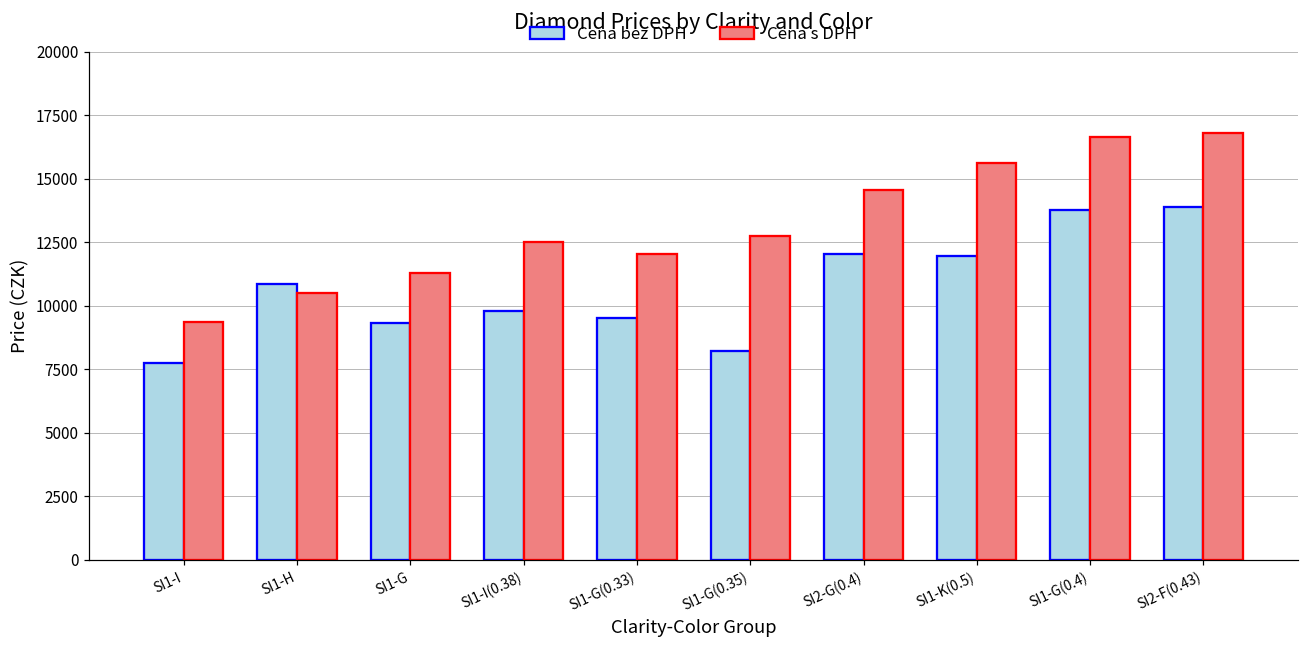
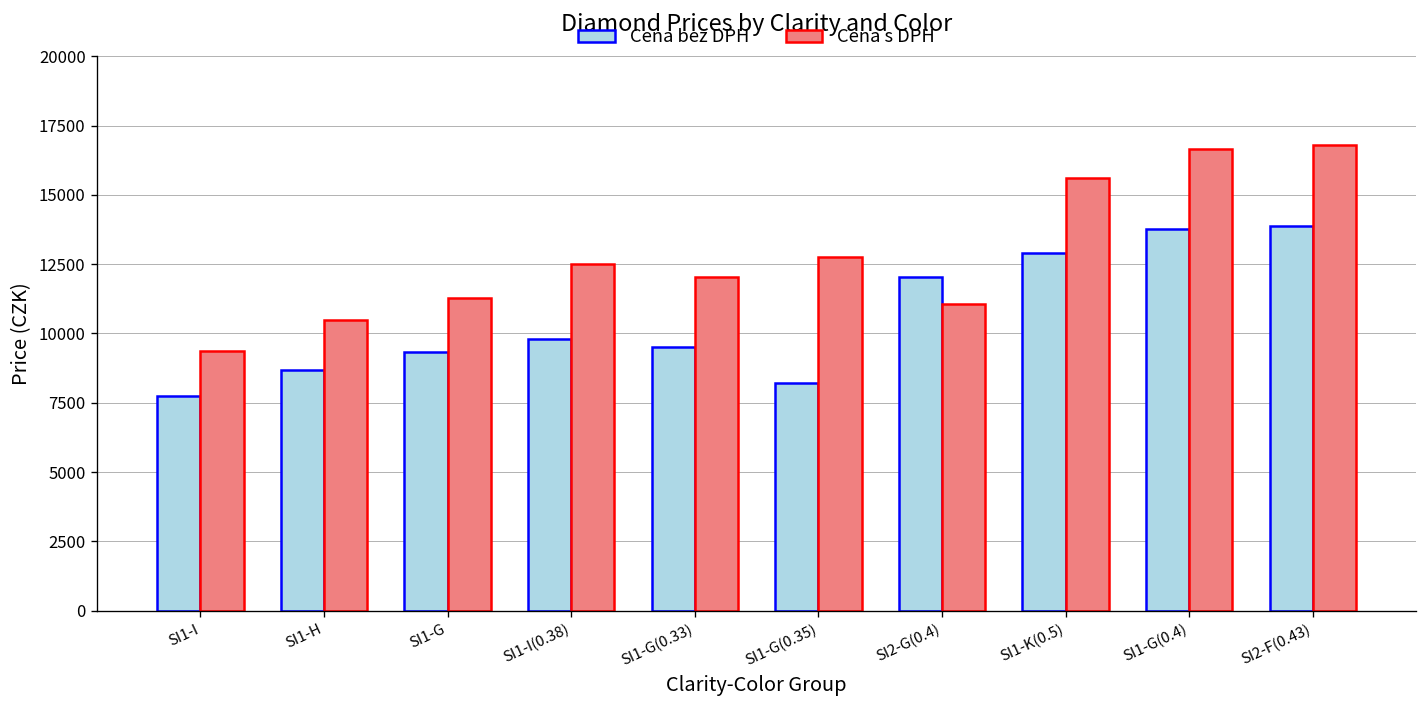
Cena bez DPH, SI1-H: 10800 -> 8700
Cena s DPH, SI2-G(0.4): 14600 -> 11000
Cena bez DPH, SI1-K(0.5): 12000 -> 12900
